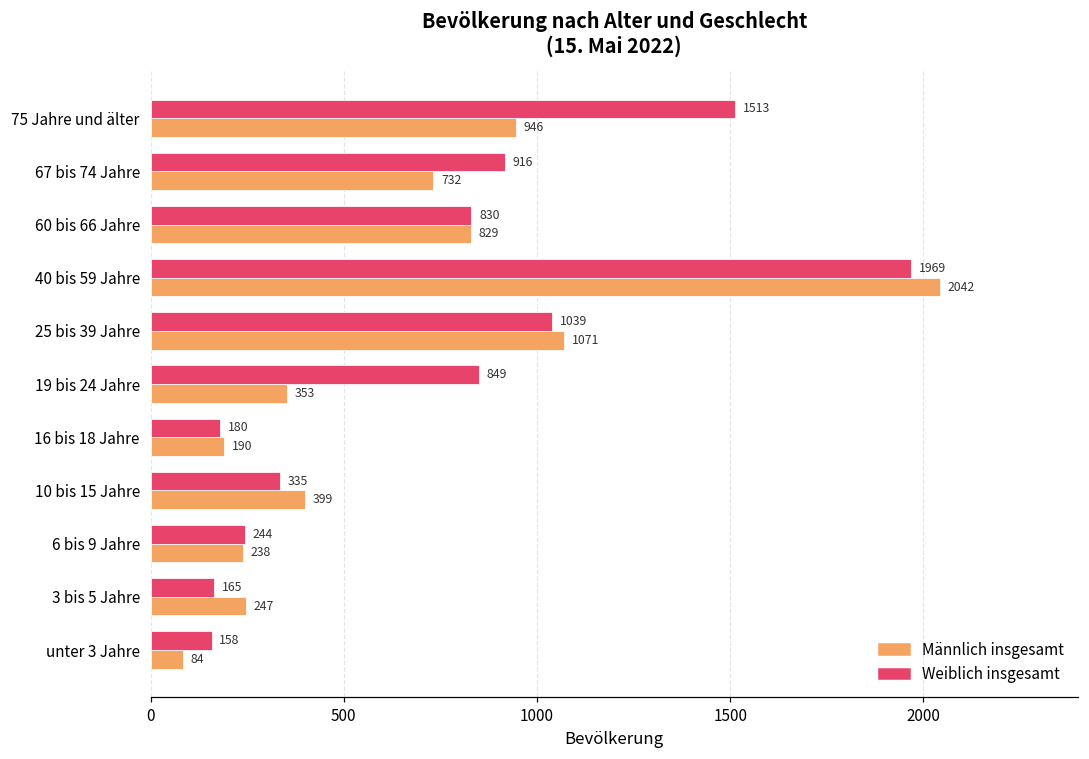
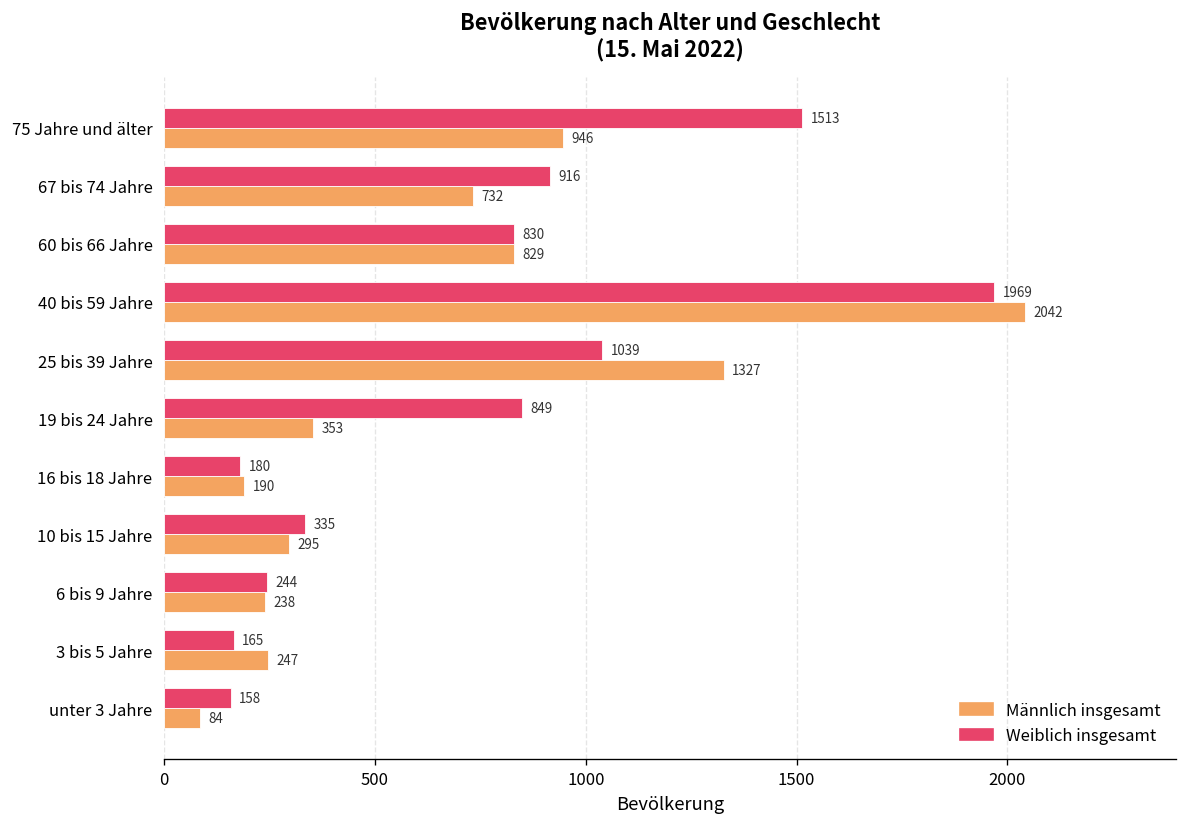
Männlich insgesamt, 25 bis 39 Jahre: 1071 -> 1327
Männlich insgesamt, 10 bis 15 Jahre: 399 -> 295
